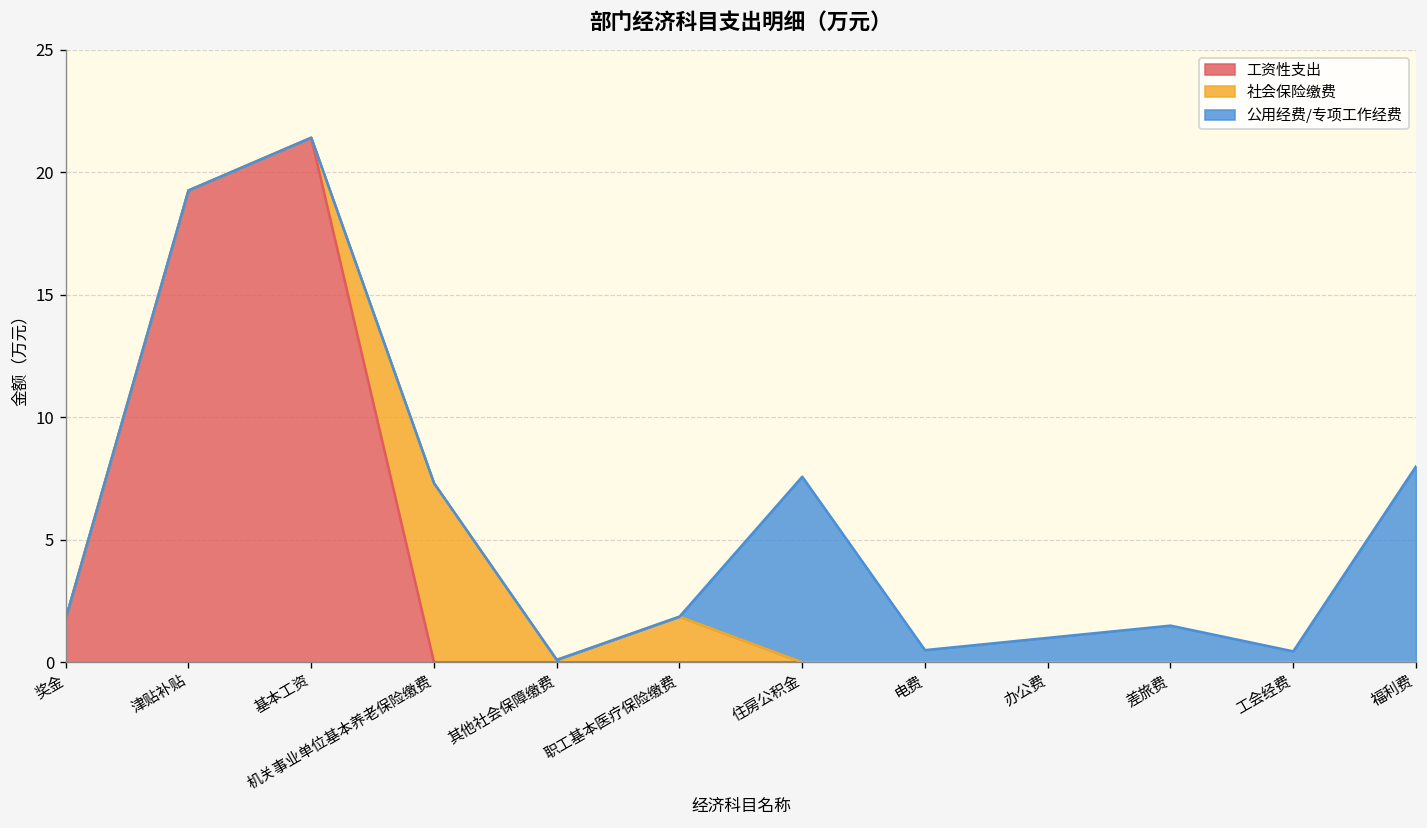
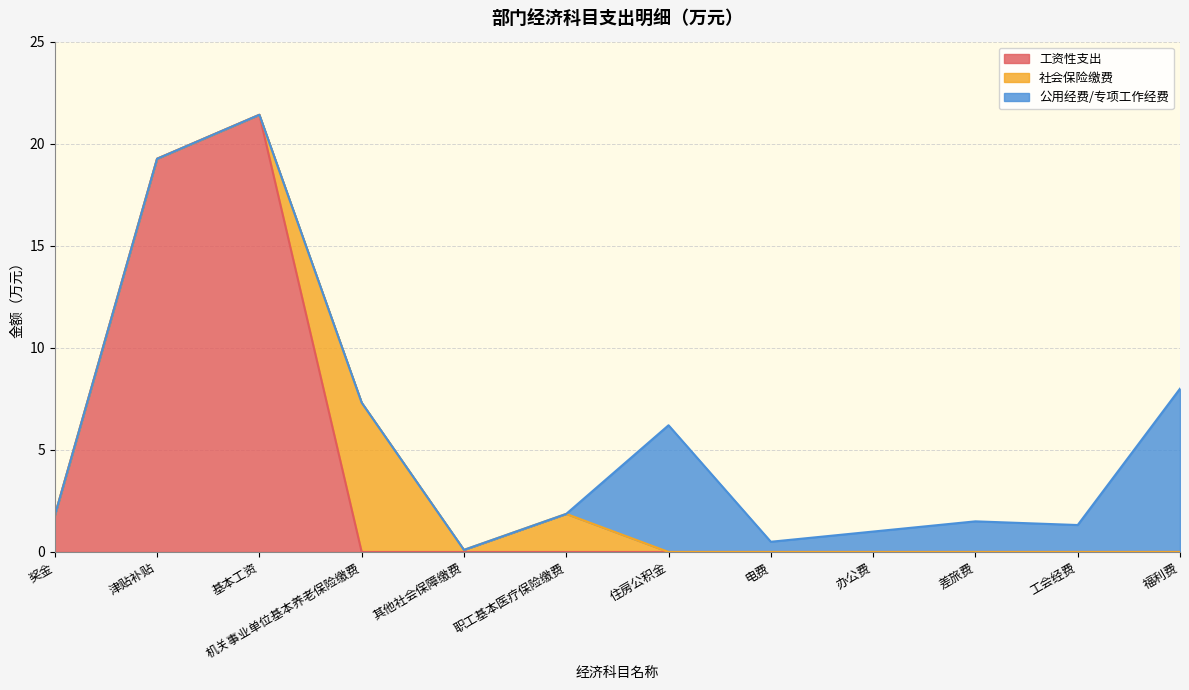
公用经费/专项工作经费, 住房公积金: 7.6 -> 6.2
公用经费/专项工作经费, 工会经费: 0.5 -> 1.3
